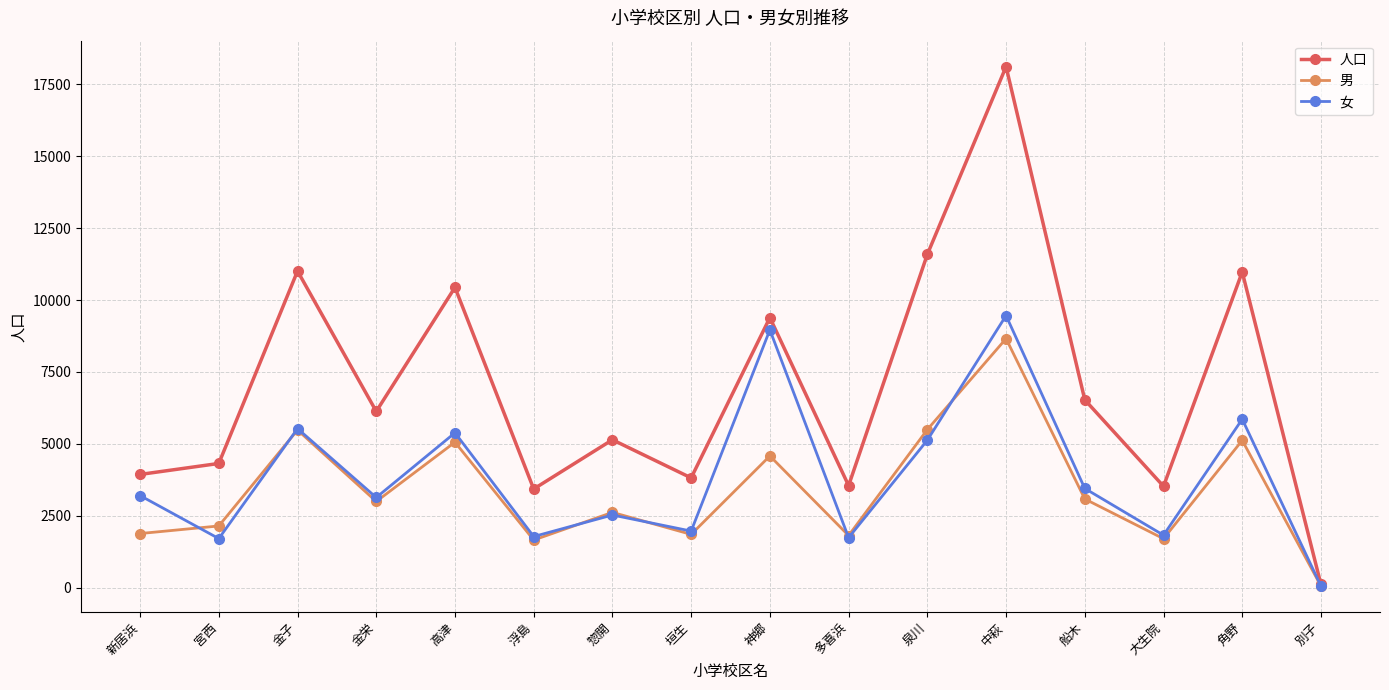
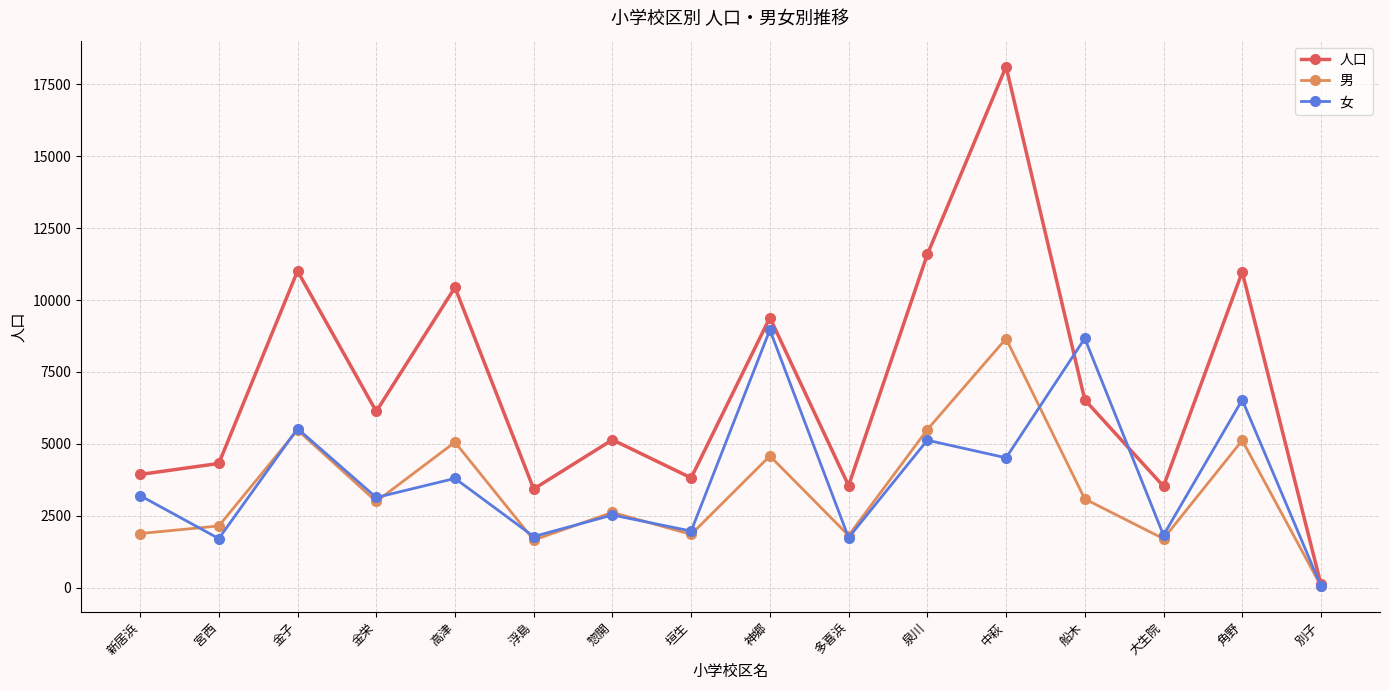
女, 高津: 5400 -> 3800
女, 中萩: 9500 -> 4500
女, 船木: 3400 -> 8700
女, 角野: 5900 -> 6500
